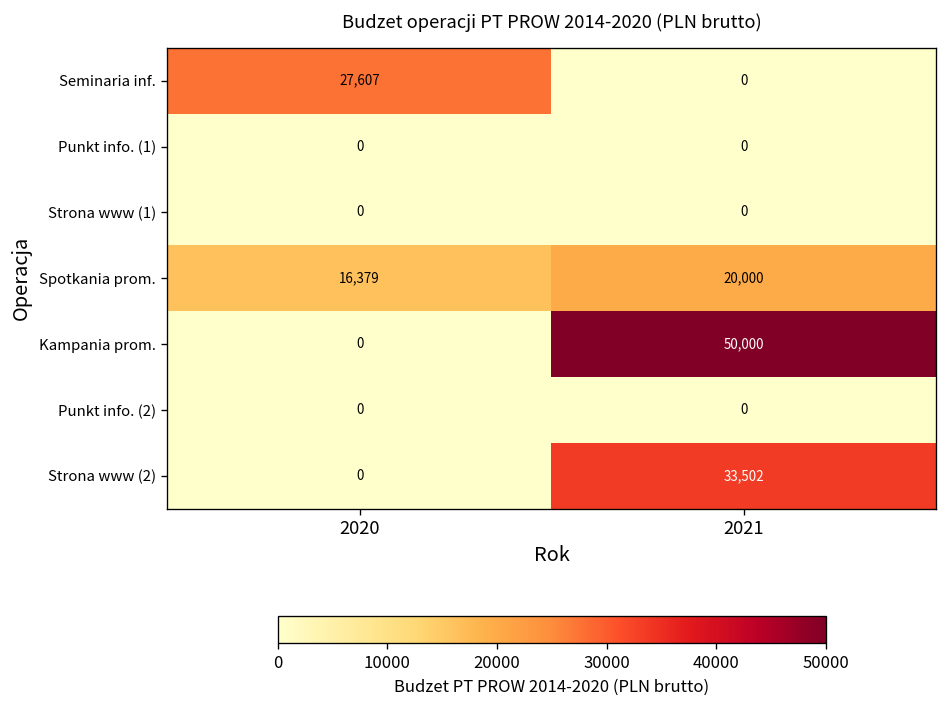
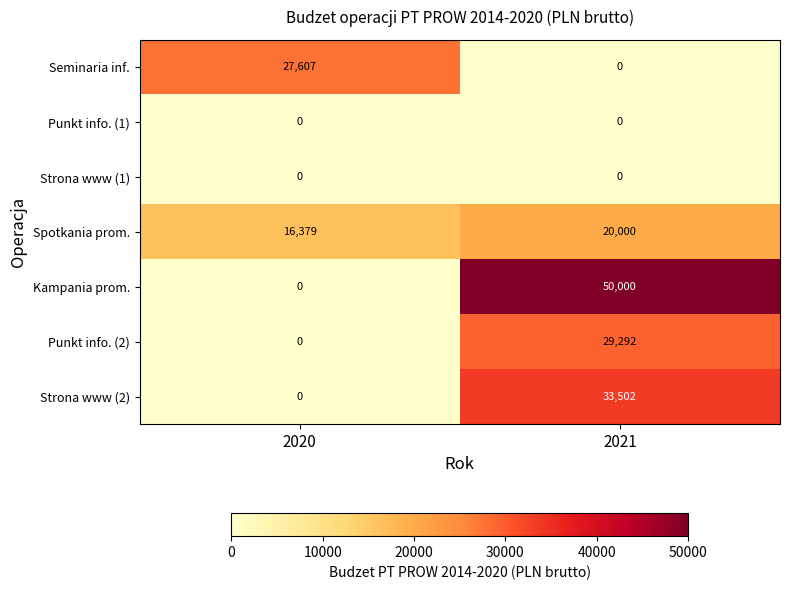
Punkt info. (2), 2021: 0 -> 29,292
